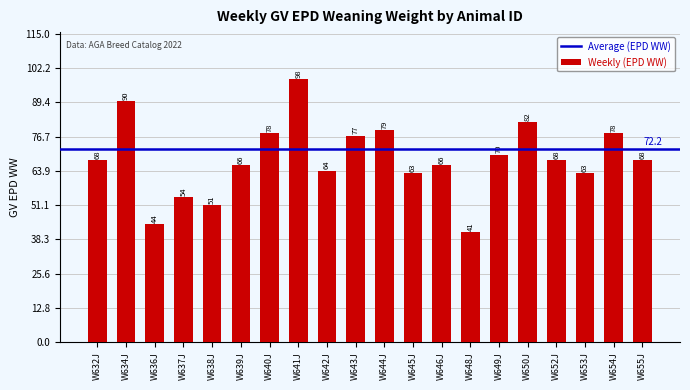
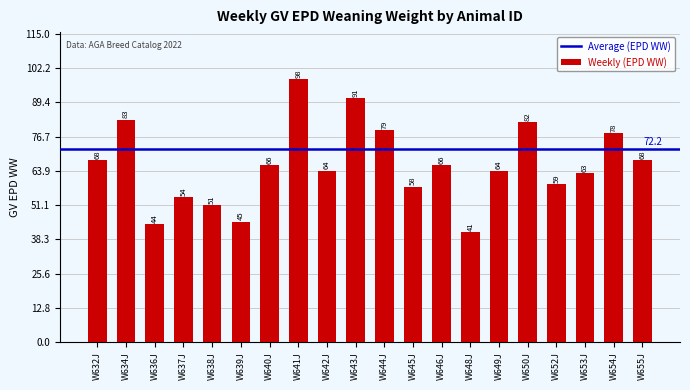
W634J: 90 -> 83
W639J: 66 -> 45
W640J: 78 -> 66
W643J: 77 -> 91
W645J: 63 -> 58
W649J: 70 -> 64
W652J: 68 -> 59
